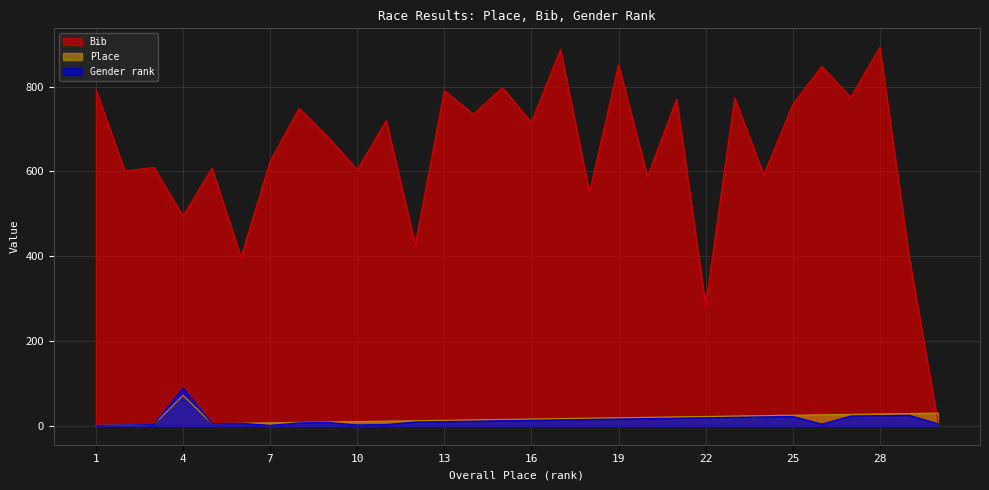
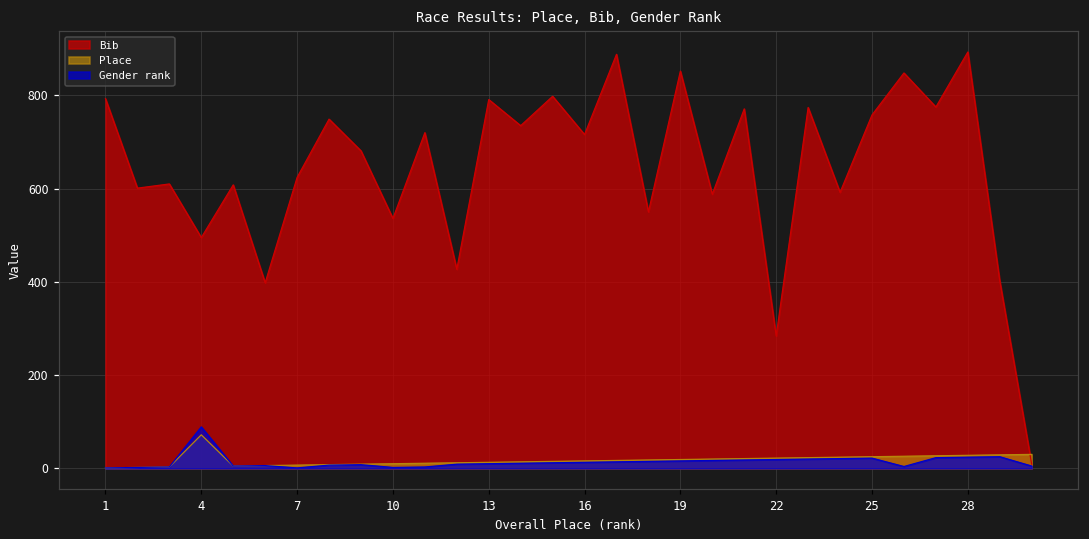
Bib, 10: 600 -> 540
